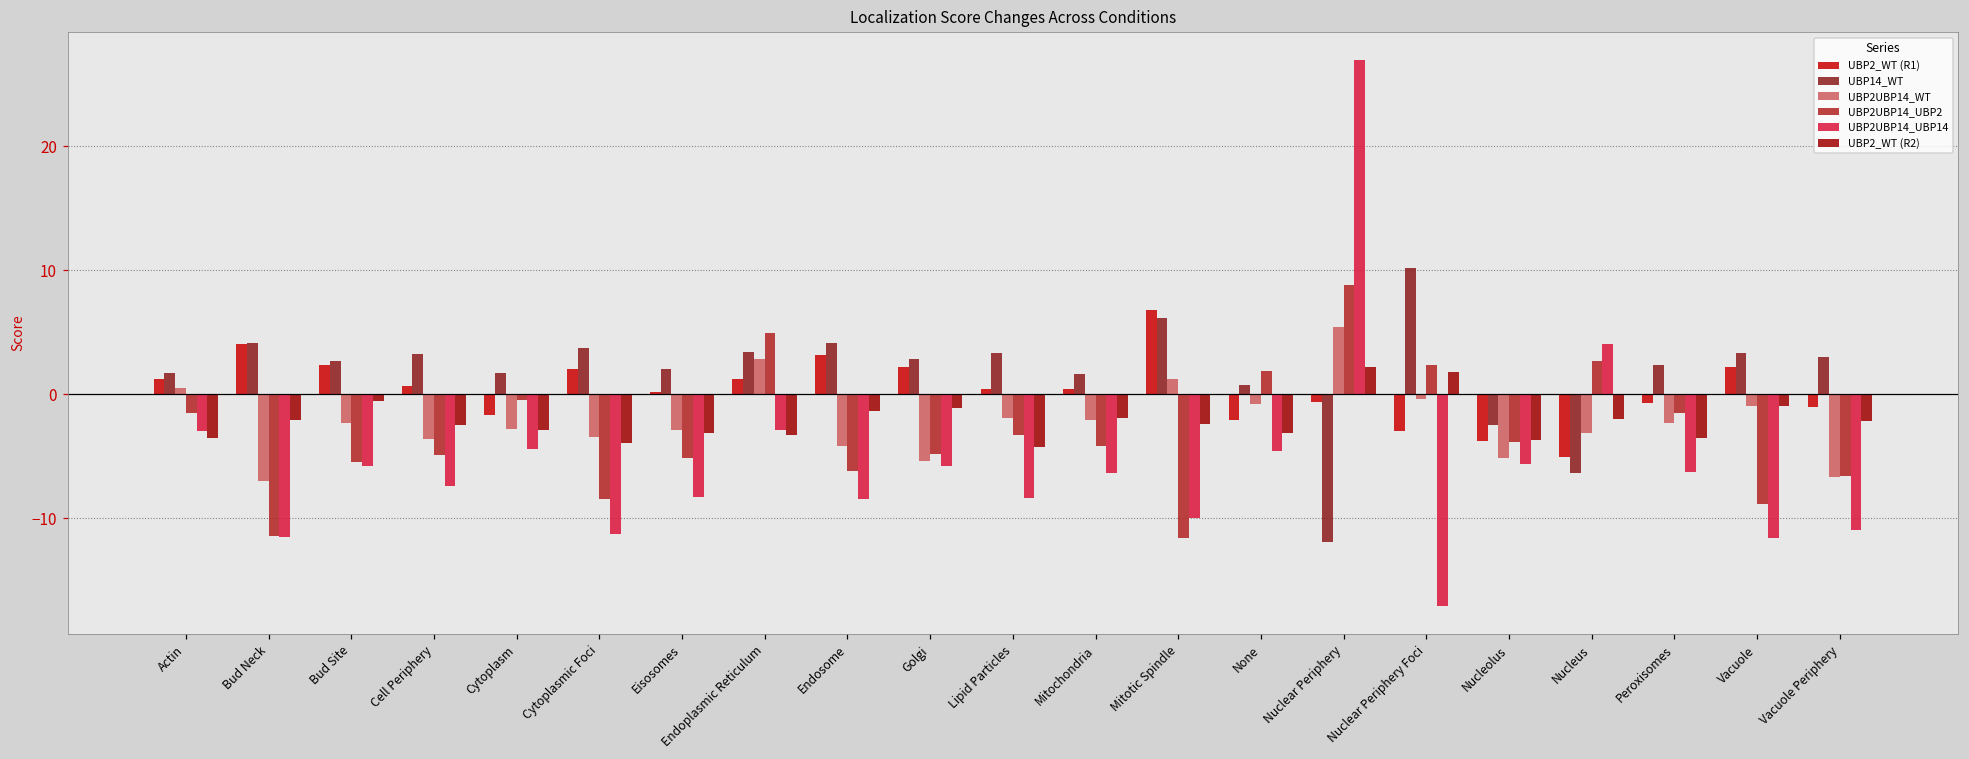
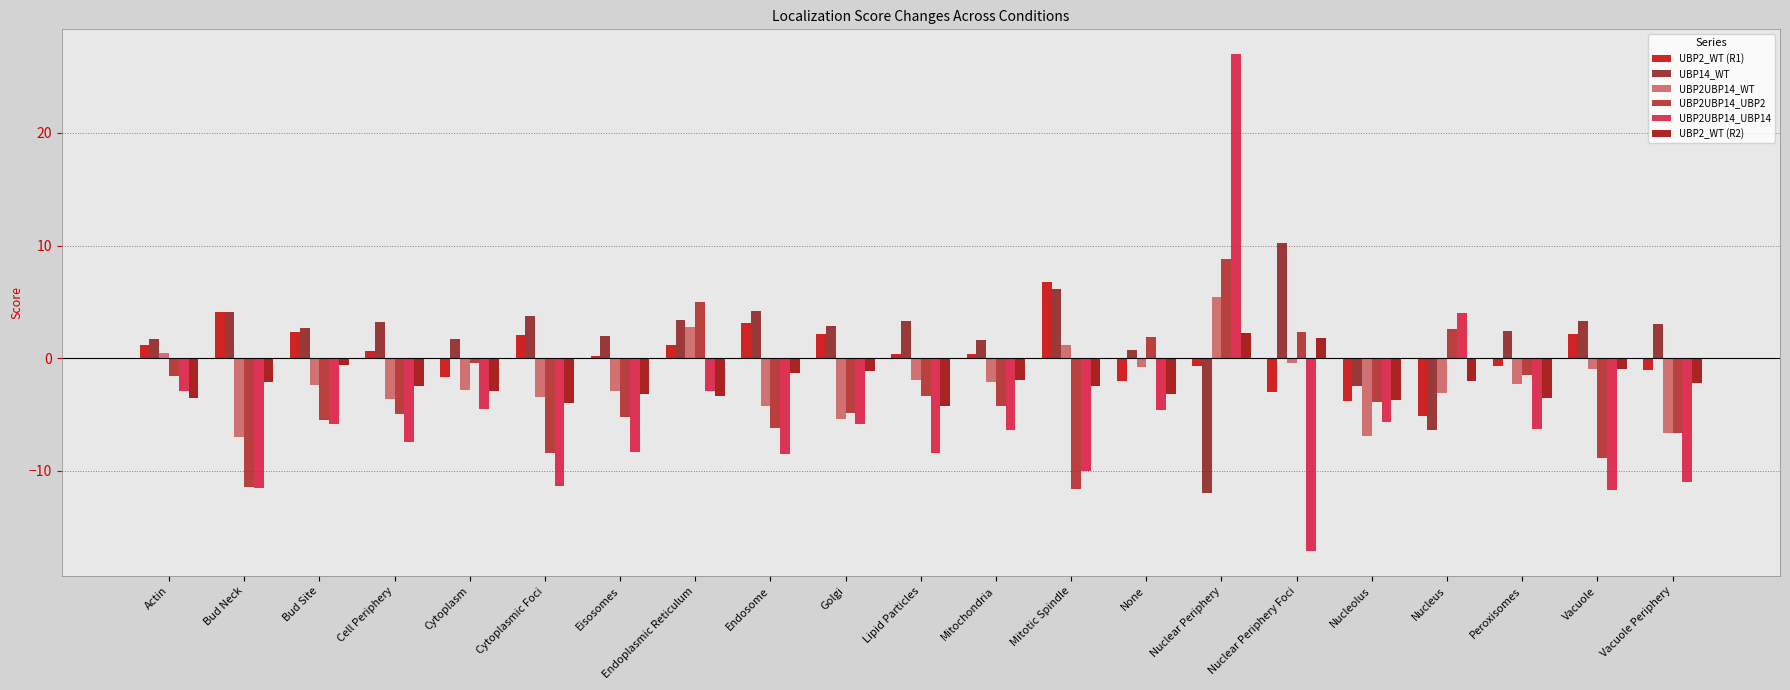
UBP2UBP14_WT, Nucleolus: -5.2 -> -6.9
